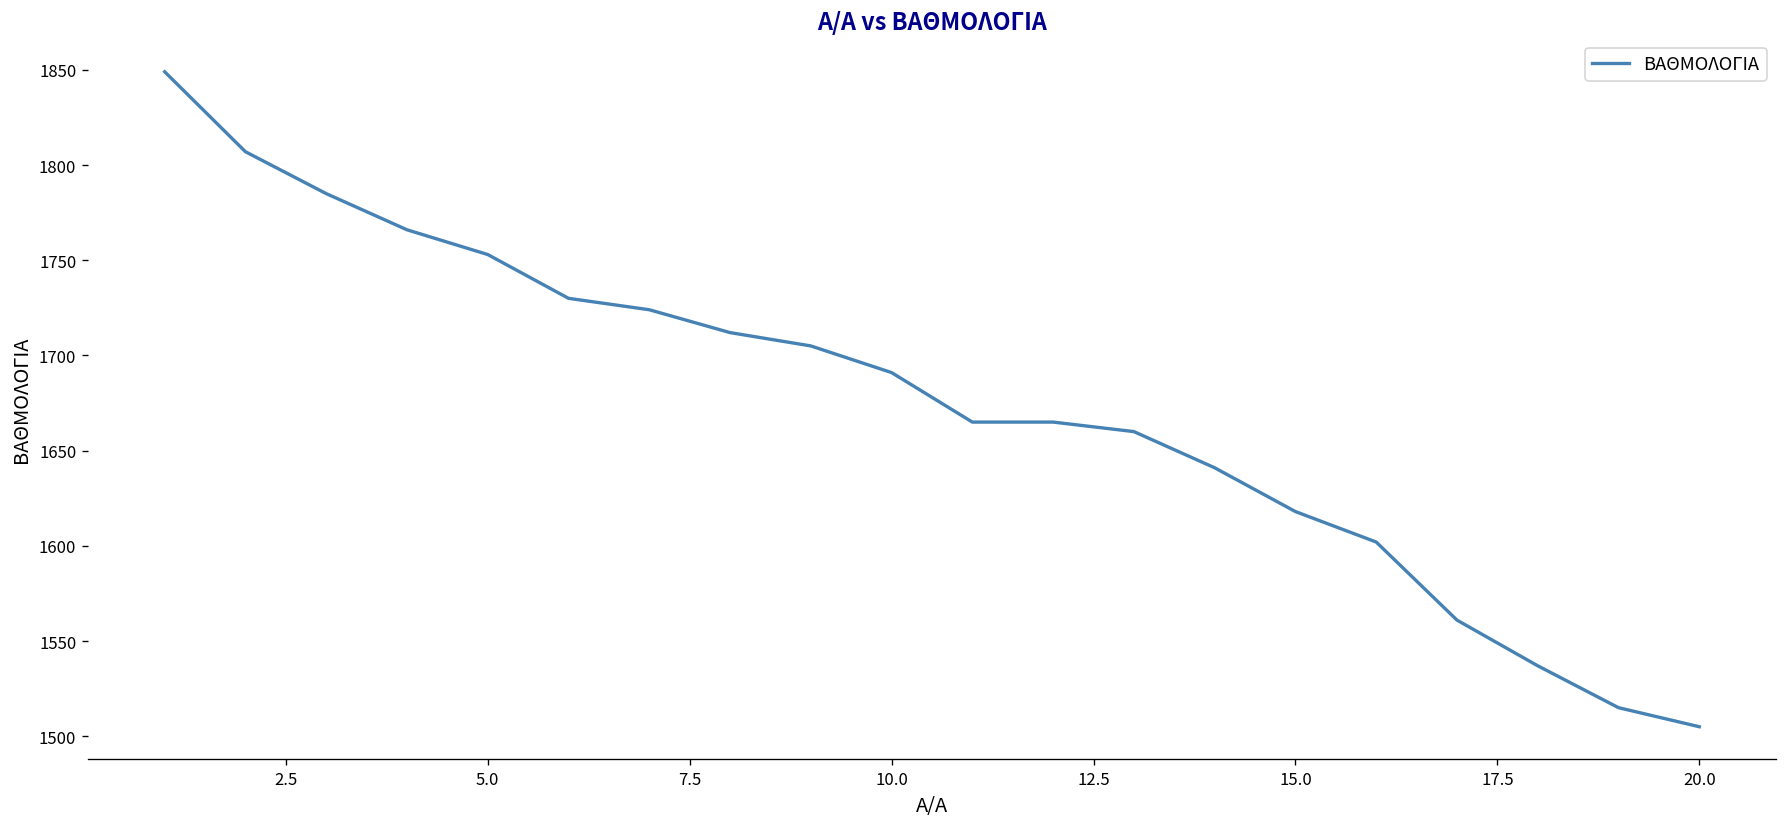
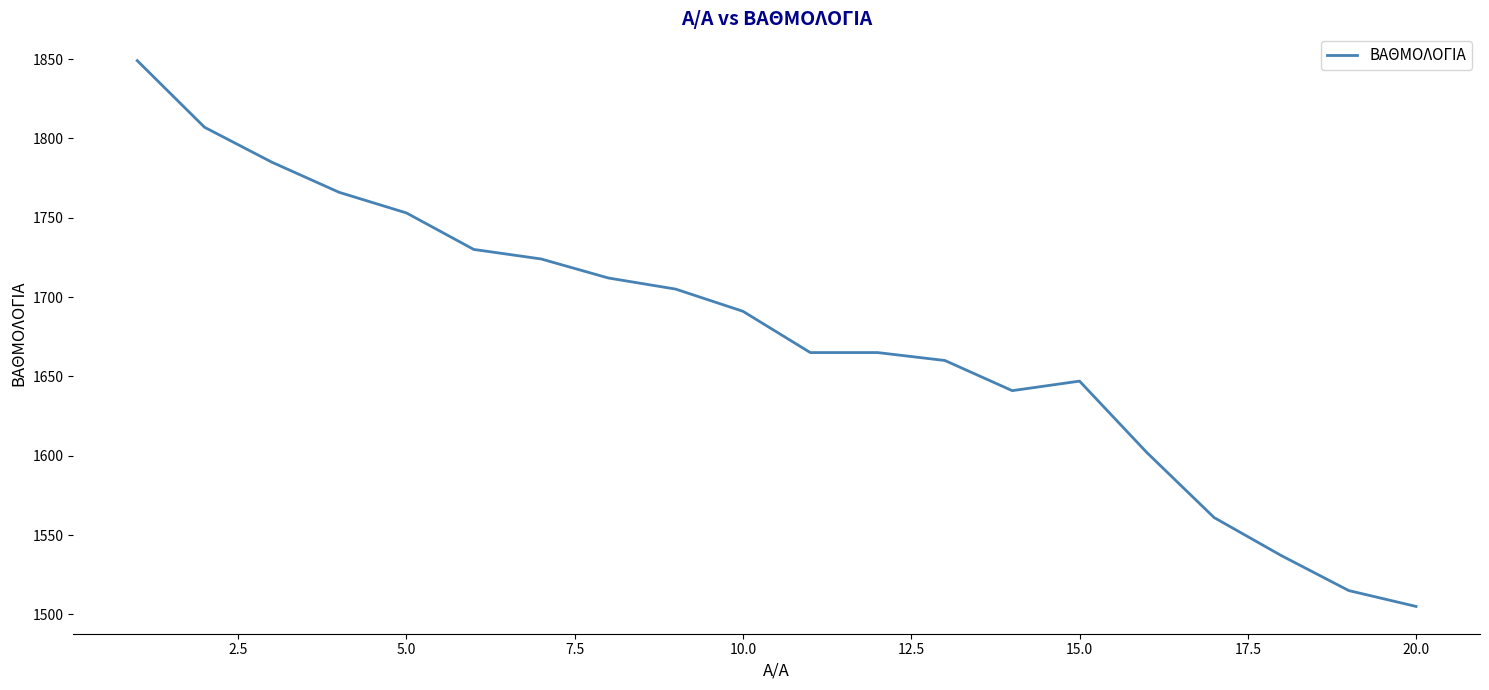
15.0: 1618 -> 1647
